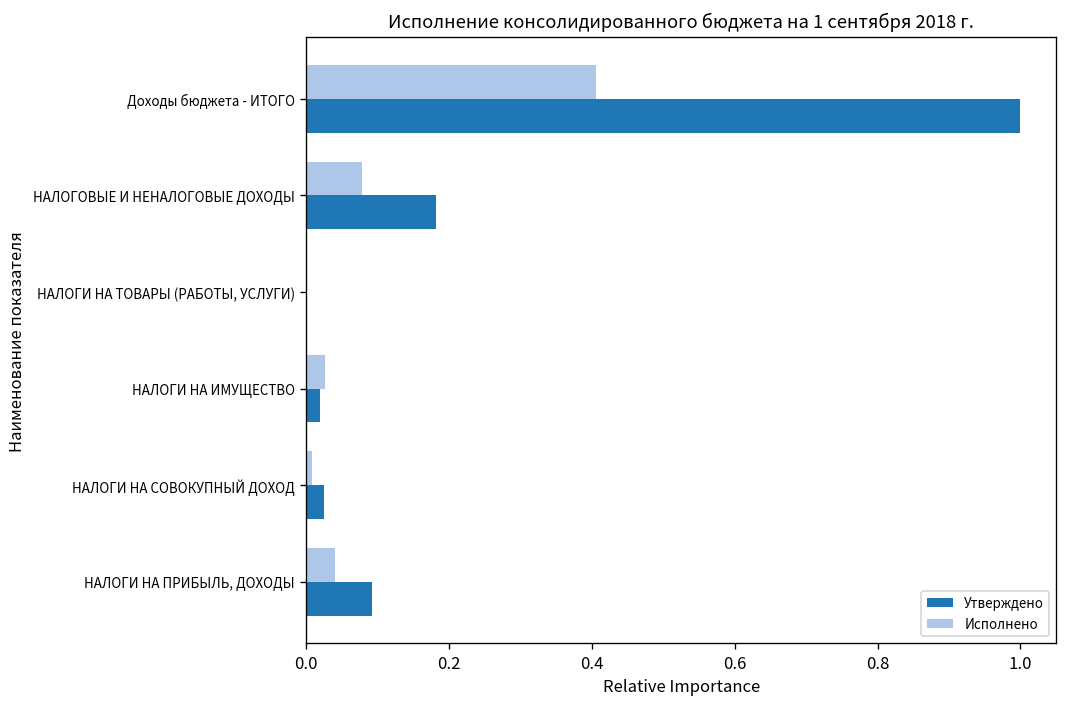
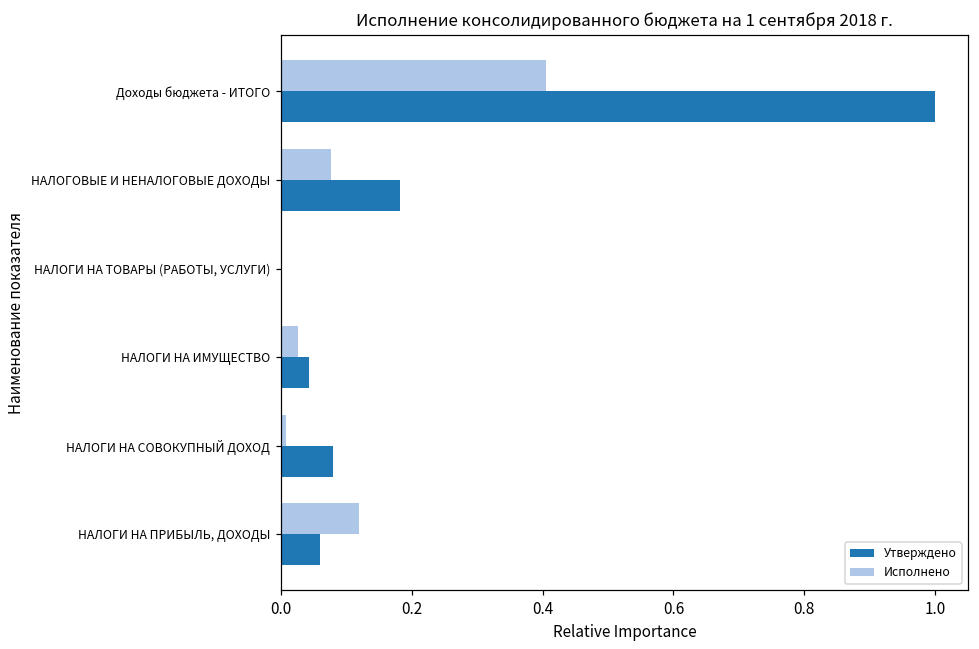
Утверждено, НАЛОГИ НА ИМУЩЕСТВО: 0.02 -> 0.04
Утверждено, НАЛОГИ НА СОВОКУПНЫЙ ДОХОД: 0.02 -> 0.08
Исполнено, НАЛОГИ НА ПРИБЫЛЬ, ДОХОДЫ: 0.04 -> 0.12
Утверждено, НАЛОГИ НА ПРИБЫЛЬ, ДОХОДЫ: 0.09 -> 0.06
